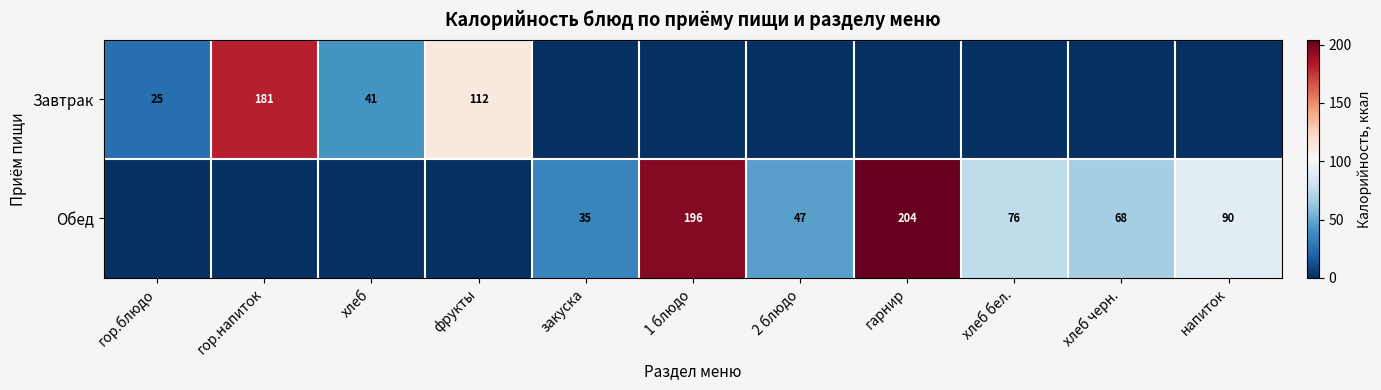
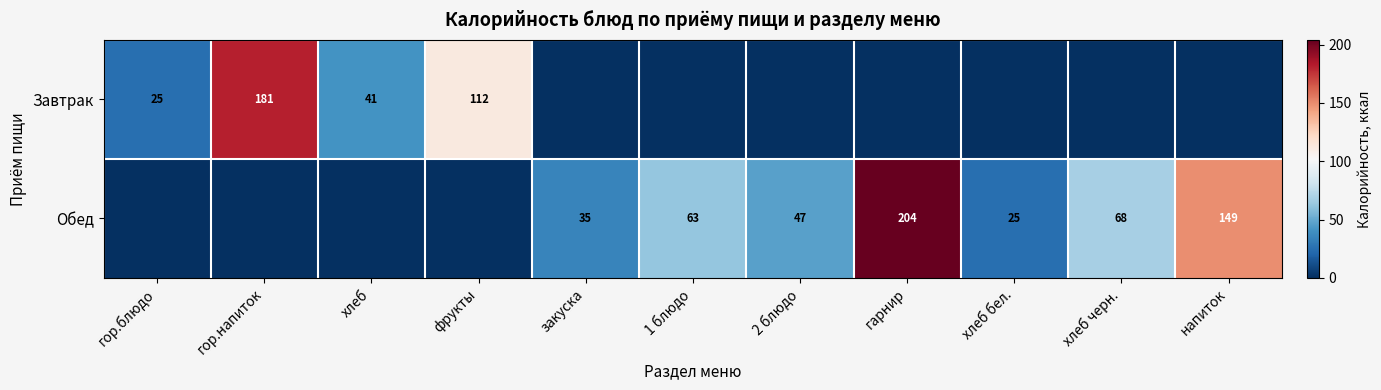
Обед, 1 блюдо: 196 -> 63
Обед, хлеб бел.: 76 -> 25
Обед, напиток: 90 -> 149
